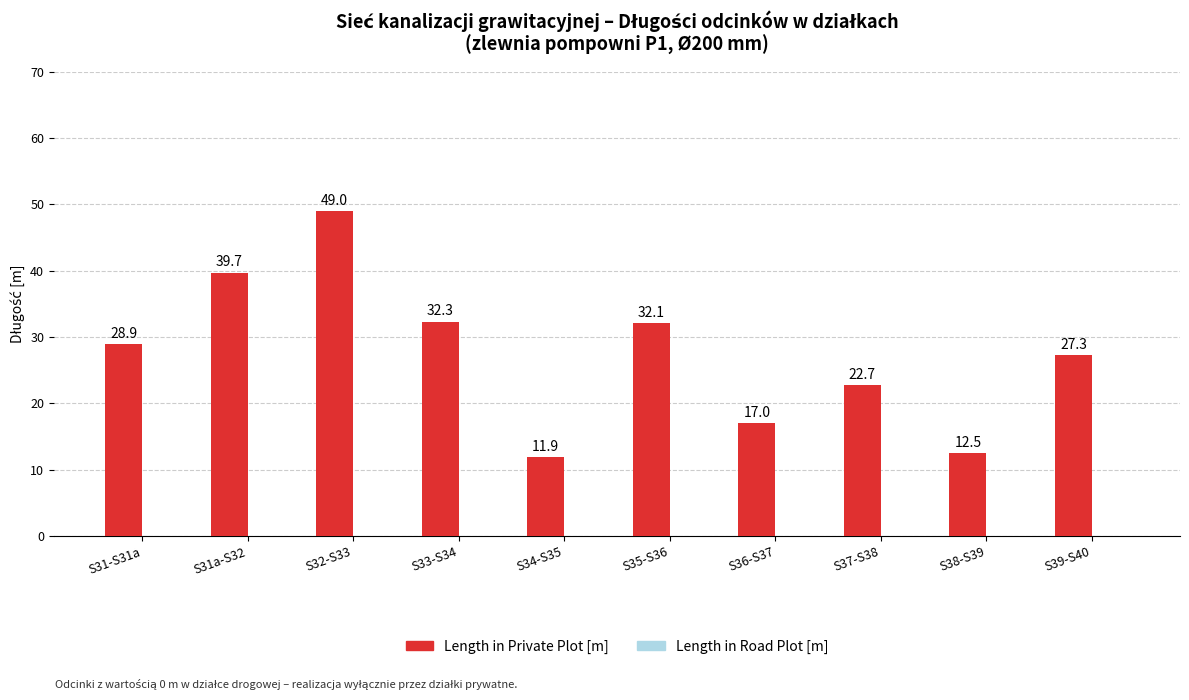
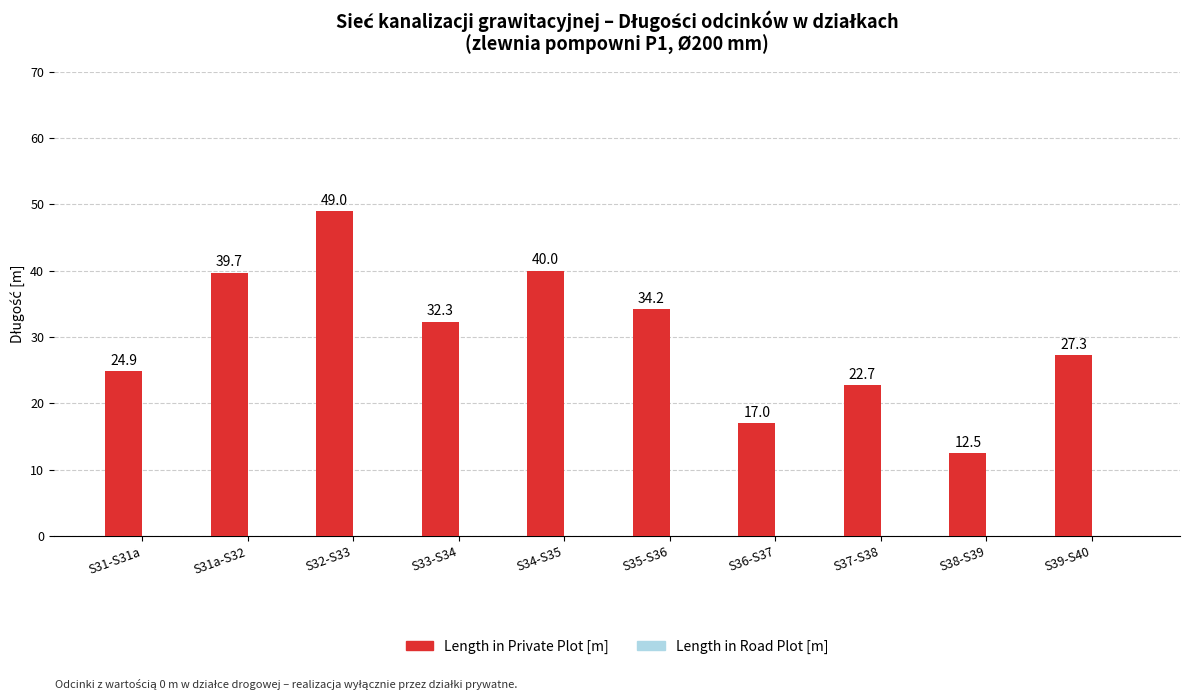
Length in Private Plot [m], S31-S31a: 28.9 -> 24.9
Length in Private Plot [m], S34-S35: 11.9 -> 40.0
Length in Private Plot [m], S35-S36: 32.1 -> 34.2
